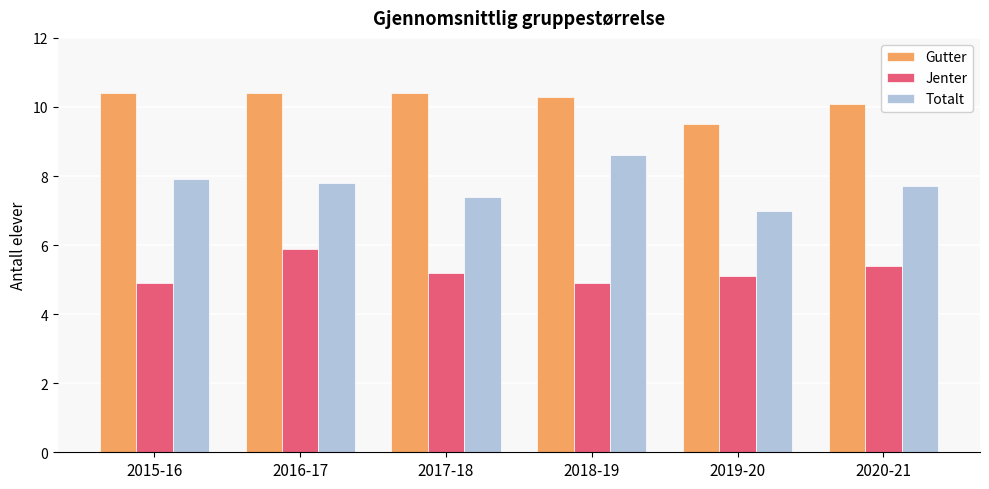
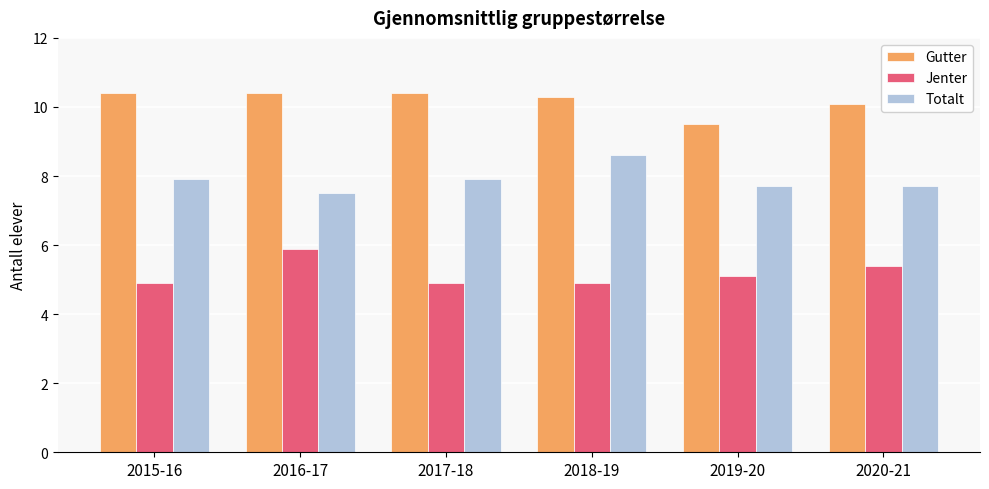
Totalt, 2016-17: 7.8 -> 7.5
Jenter, 2017-18: 5.2 -> 4.9
Totalt, 2017-18: 7.4 -> 7.9
Totalt, 2019-20: 7.0 -> 7.7
